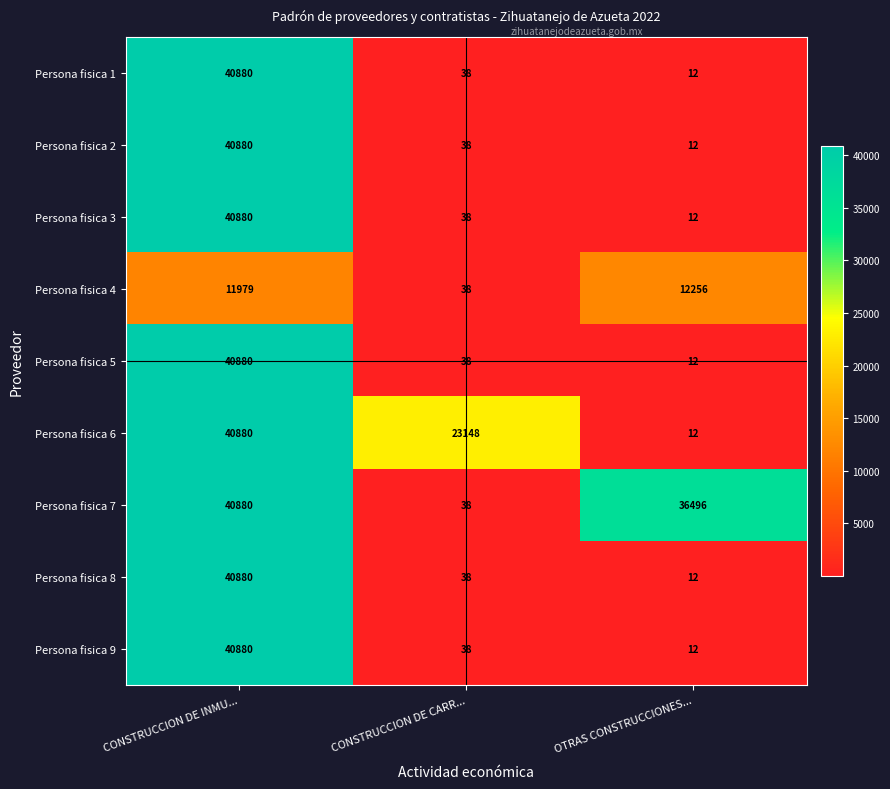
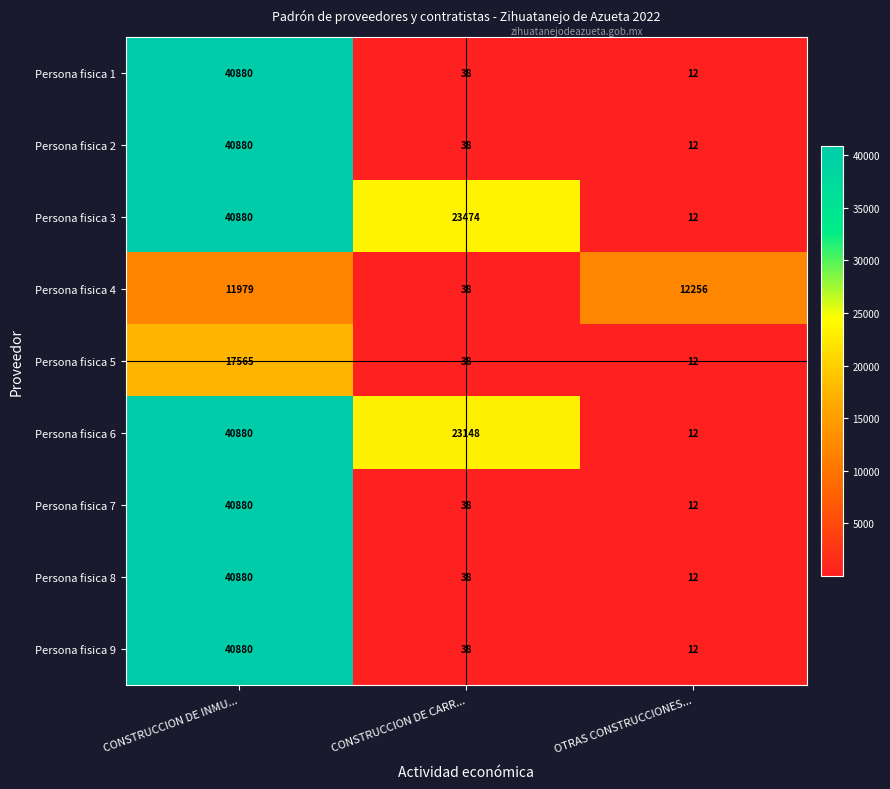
Persona fisica 3, CONSTRUCCION DE CARR...: 38 -> 23474
Persona fisica 5, CONSTRUCCION DE INMU...: 40880 -> 17565
Persona fisica 7, OTRAS CONSTRUCCIONES...: 36496 -> 12
